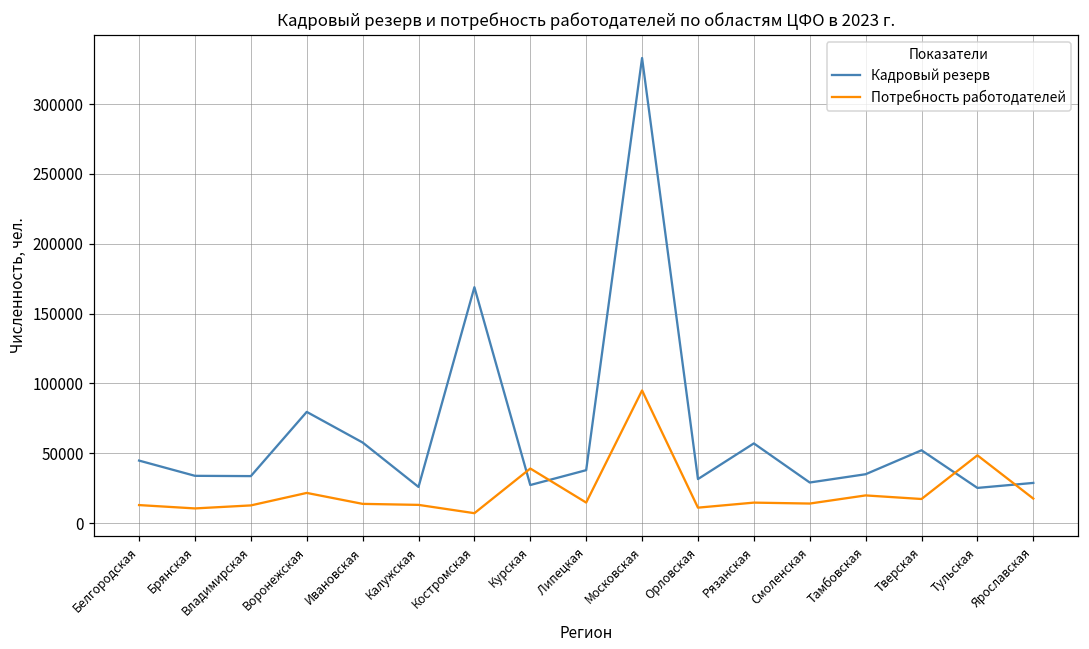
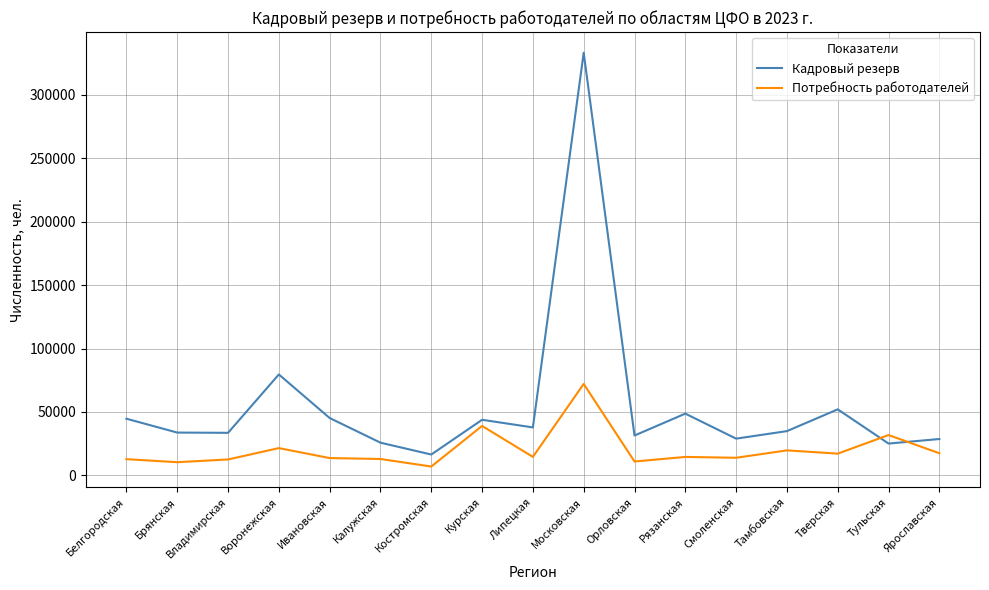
Кадровый резерв, Ивановская: 58000 -> 45000
Кадровый резерв, Костромская: 169000 -> 16000
Кадровый резерв, Курская: 27000 -> 44000
Потребность работодателей, Московская: 95000 -> 72000
Кадровый резерв, Рязанская: 57000 -> 49000
Потребность работодателей, Тульская: 48000 -> 32000
